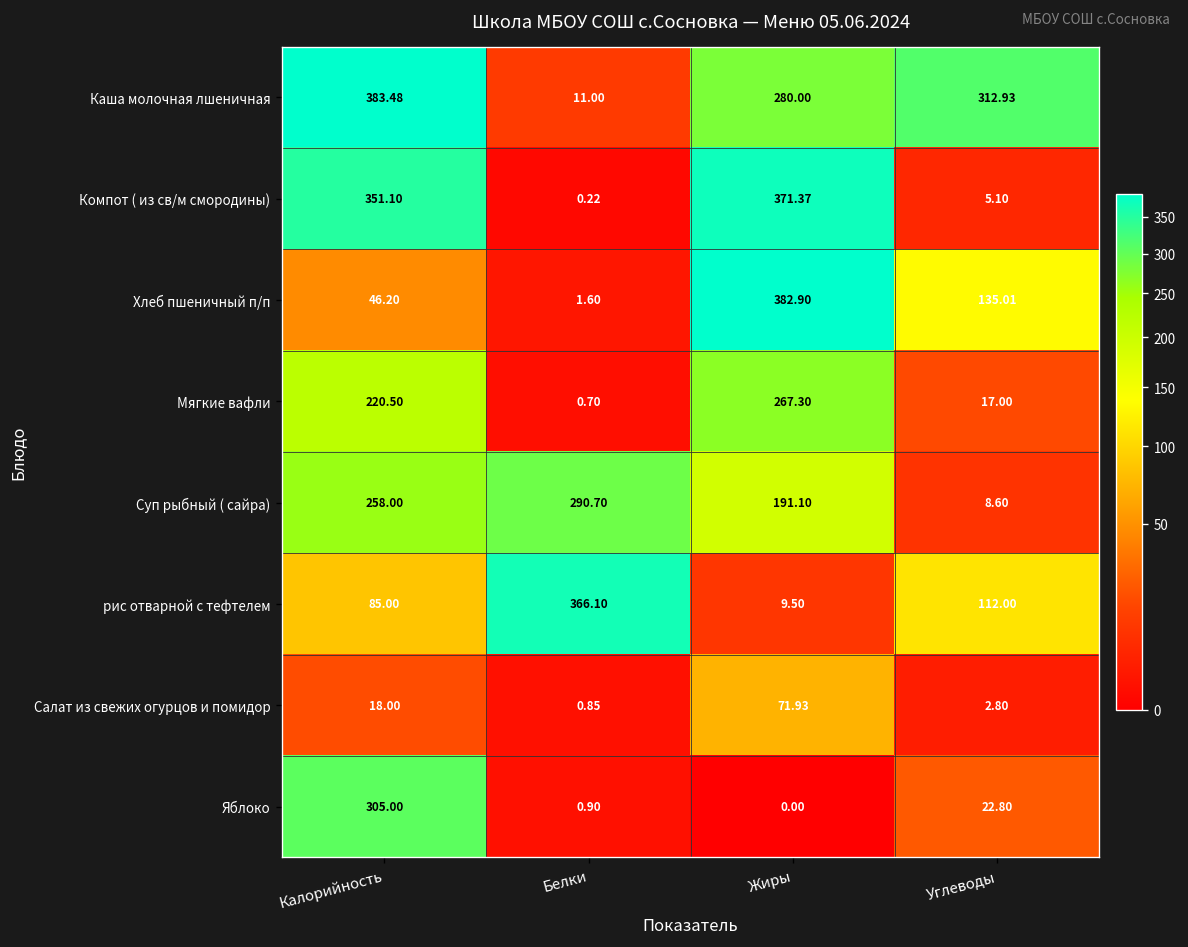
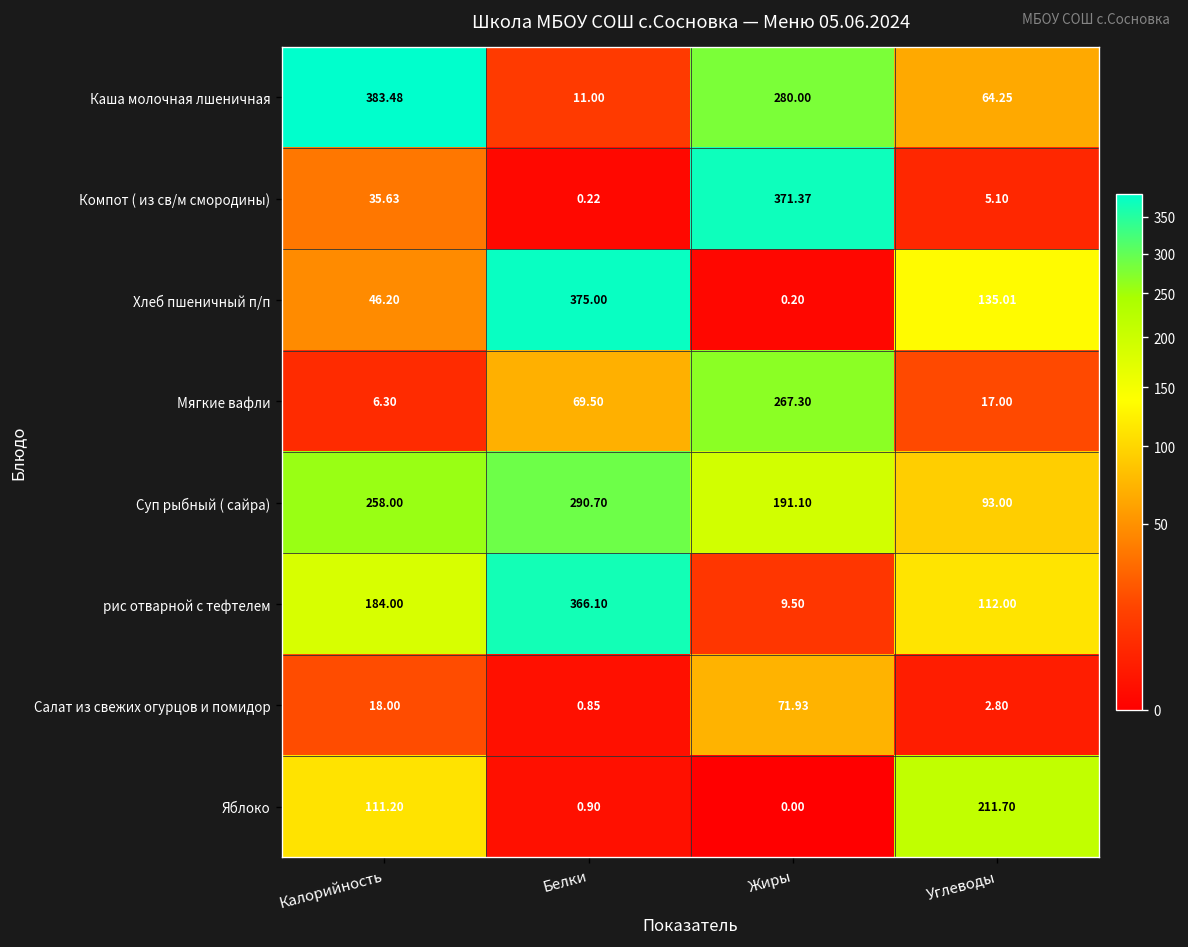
Каша молочная лшеничная, Углеводы: 312.93 -> 64.25
Компот ( из св/м смородины), Калорийность: 351.10 -> 35.63
Хлеб пшеничный п/п, Белки: 1.60 -> 375.00
Хлеб пшеничный п/п, Жиры: 382.90 -> 0.20
Мягкие вафли, Калорийность: 220.50 -> 6.30
Мягкие вафли, Белки: 0.70 -> 69.50
Суп рыбный ( сайра), Углеводы: 8.60 -> 93.00
рис отварной с тефтелем, Калорийность: 85.00 -> 184.00
Яблоко, Калорийность: 305.00 -> 111.20
Яблоко, Углеводы: 22.80 -> 211.70
